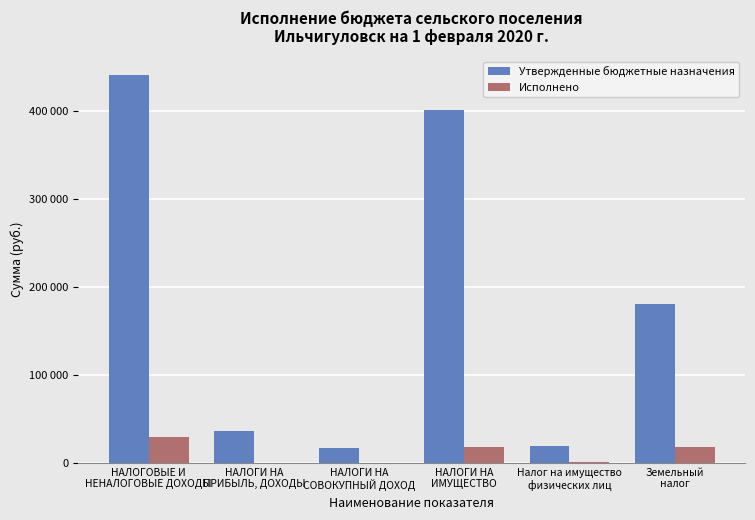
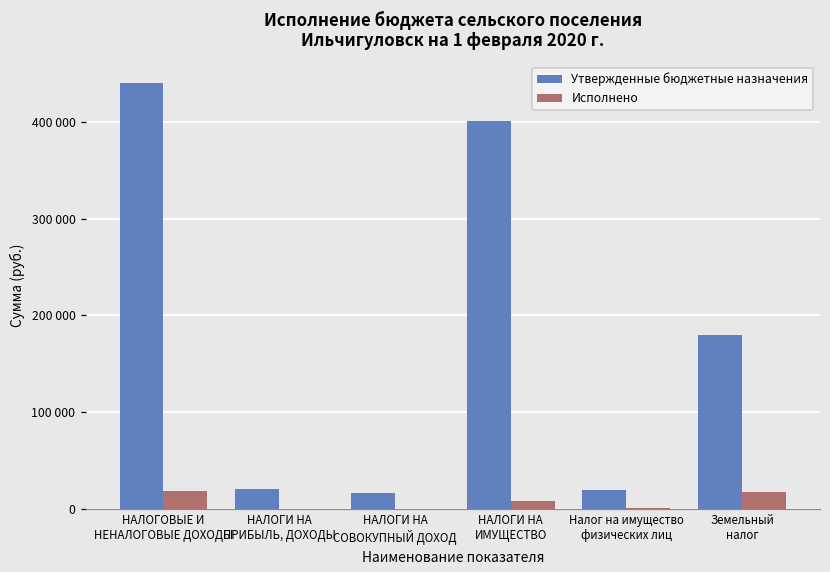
Исполнено, НАЛОГОВЫЕ И НЕНАЛОГОВЫЕ ДОХОДЫ: 30000 -> 20000
Утвержденные бюджетные назначения, НАЛОГИ НА ПРИБЫЛЬ, ДОХОДЫ: 40000 -> 20000
Исполнено, НАЛОГИ НА ИМУЩЕСТВО: 20000 -> 10000
